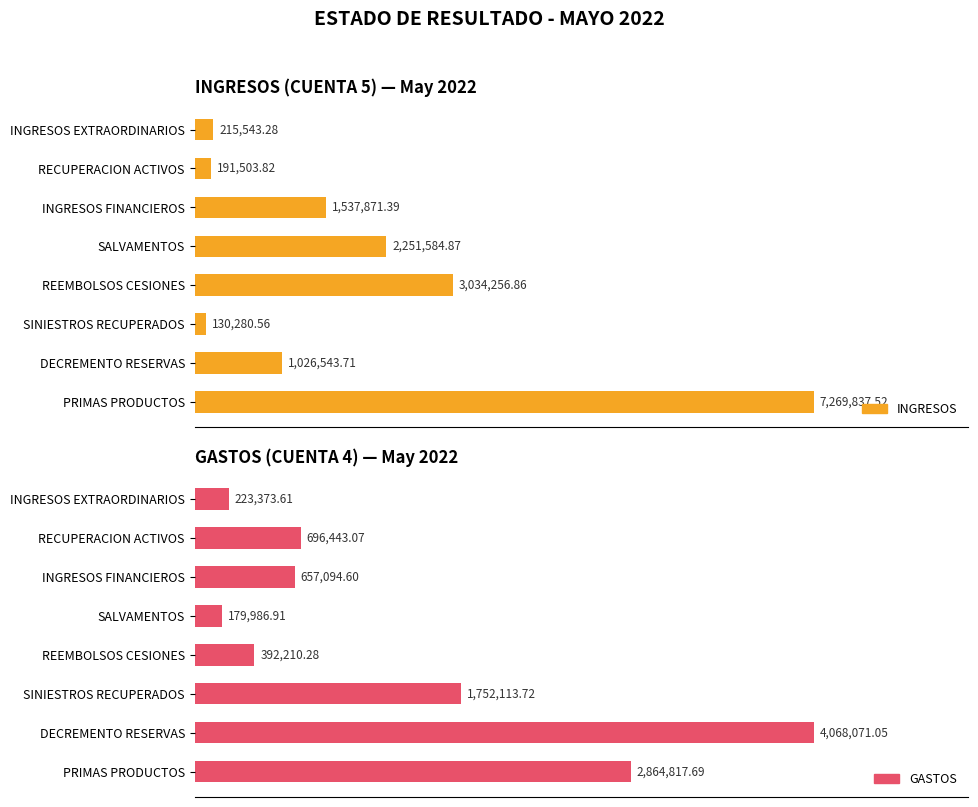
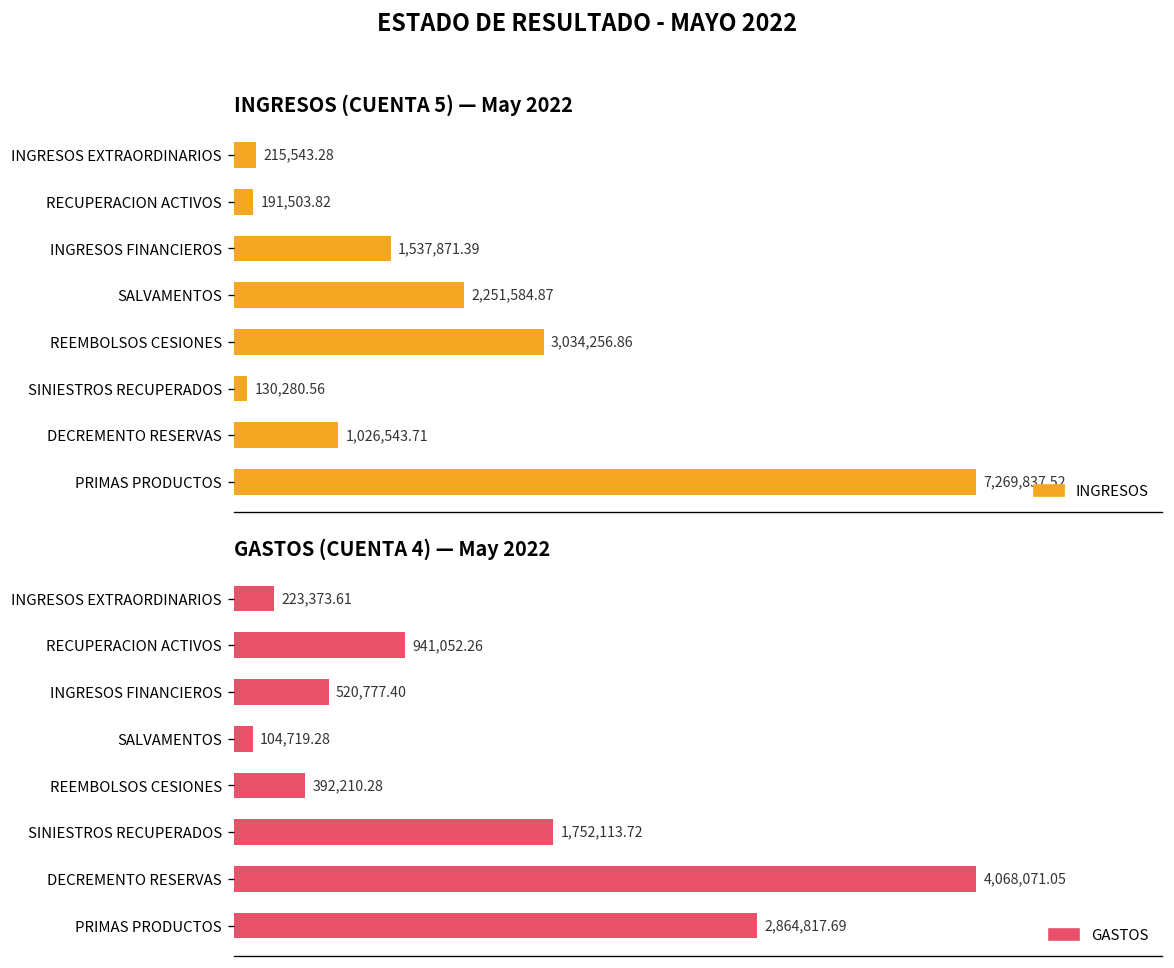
GASTOS (CUENTA 4) — May 2022, RECUPERACION ACTIVOS: 696,443.07 -> 941,052.26
GASTOS (CUENTA 4) — May 2022, INGRESOS FINANCIEROS: 657,094.60 -> 520,777.40
GASTOS (CUENTA 4) — May 2022, SALVAMENTOS: 179,986.91 -> 104,719.28
